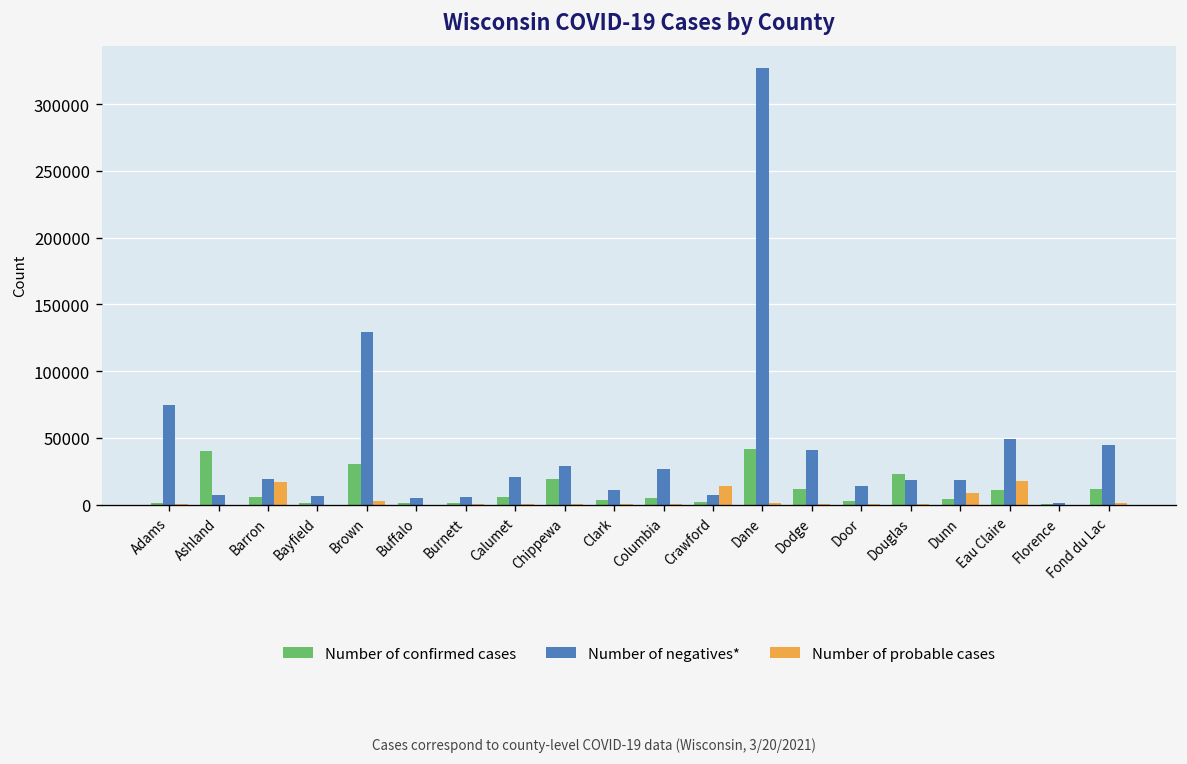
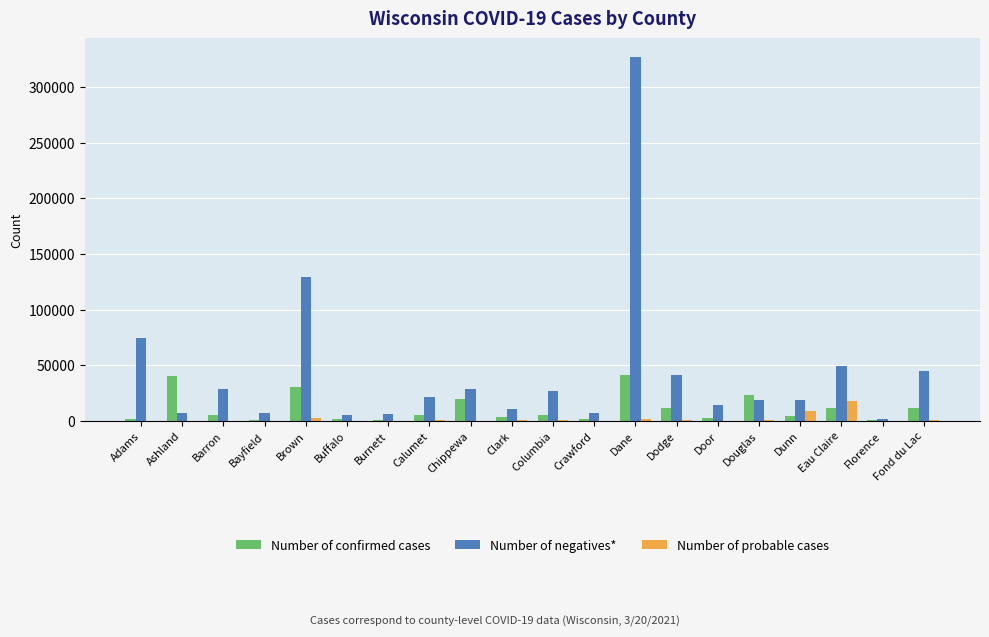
Number of negatives*, Barron: 19000 -> 28000
Number of probable cases, Barron: 17000 -> 0
Number of probable cases, Crawford: 14000 -> 0
